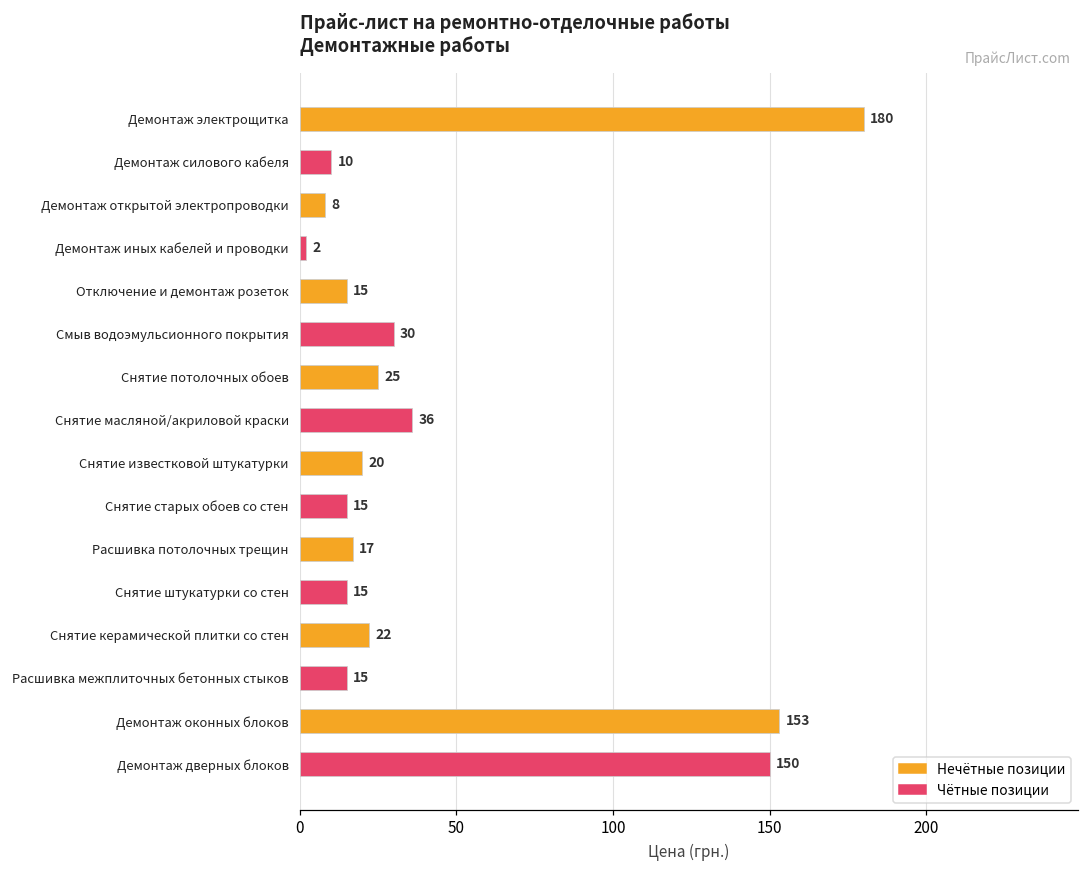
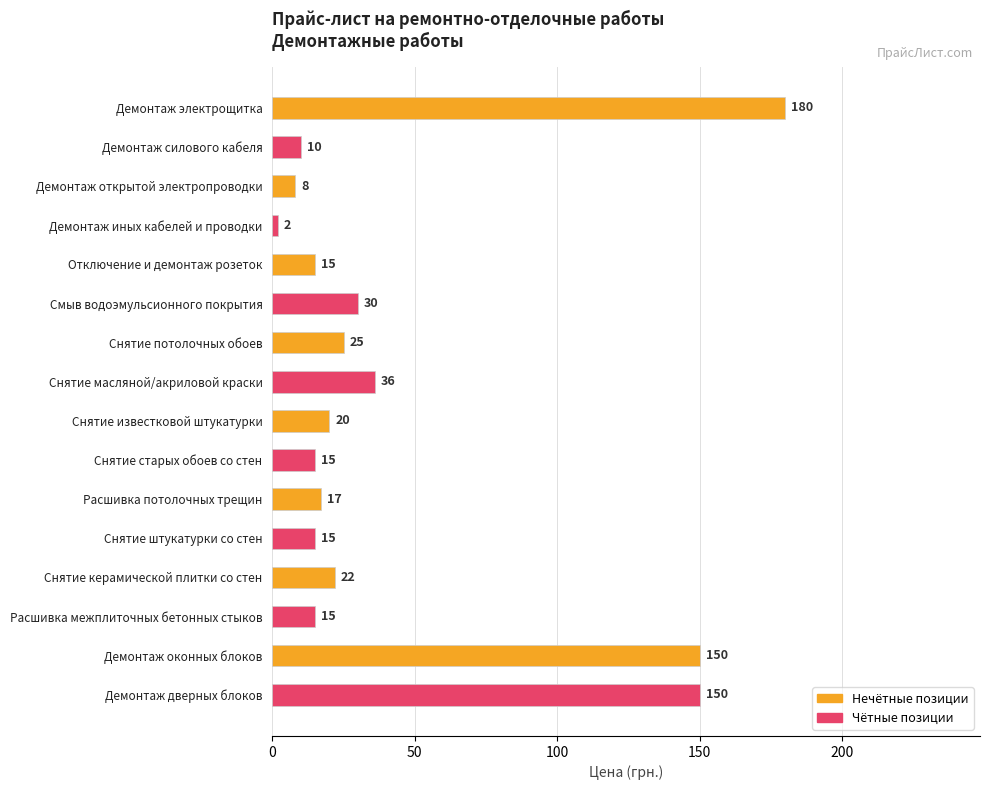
Демонтаж оконных блоков: 153 -> 150
